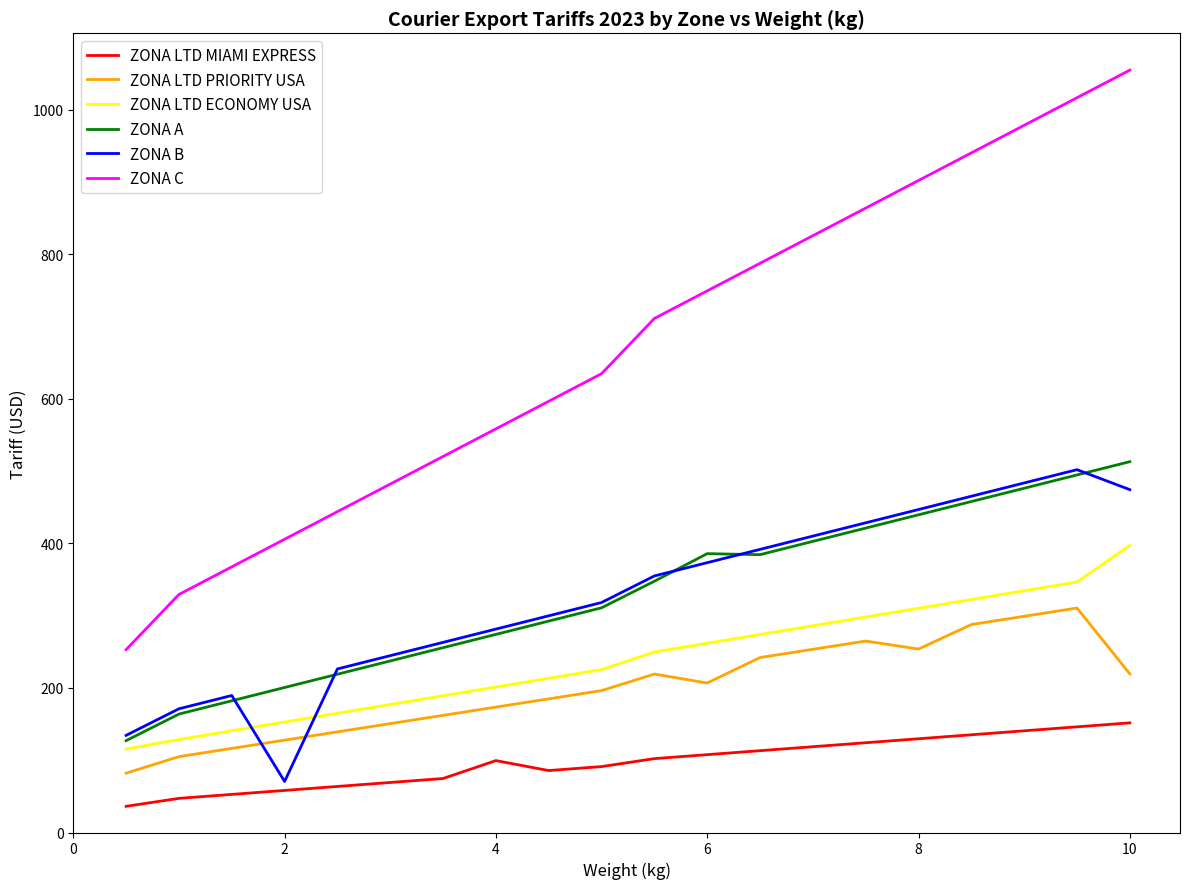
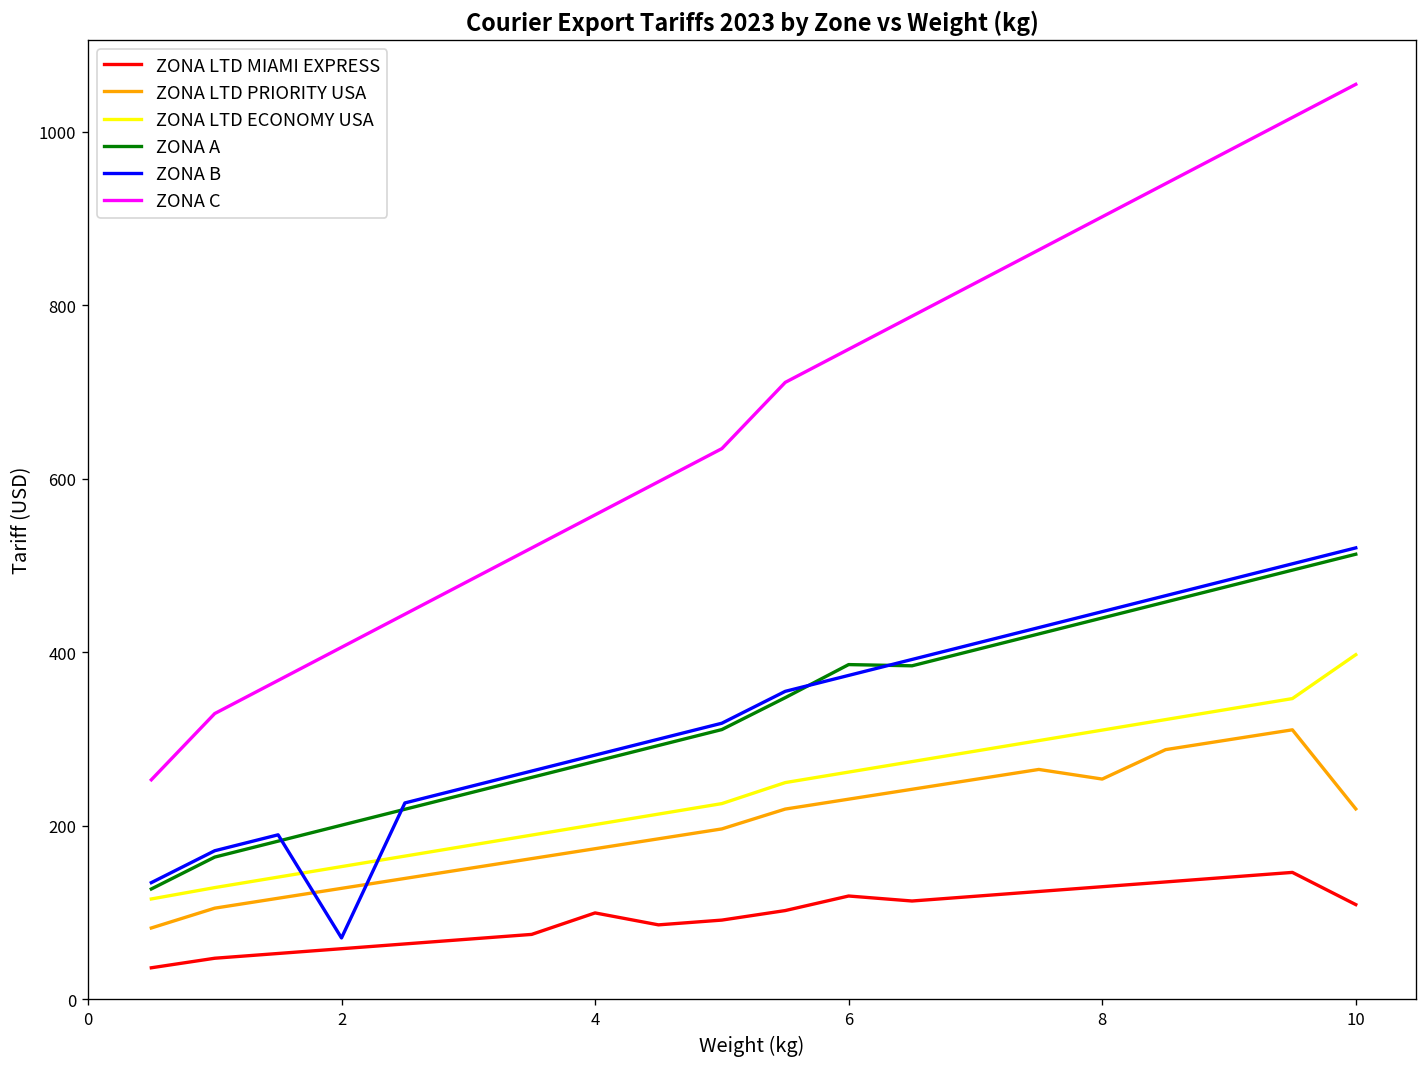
ZONA LTD MIAMI EXPRESS, 6: 110 -> 120
ZONA LTD PRIORITY USA, 6: 210 -> 230
ZONA LTD MIAMI EXPRESS, 10: 150 -> 110
ZONA B, 10: 470 -> 520
